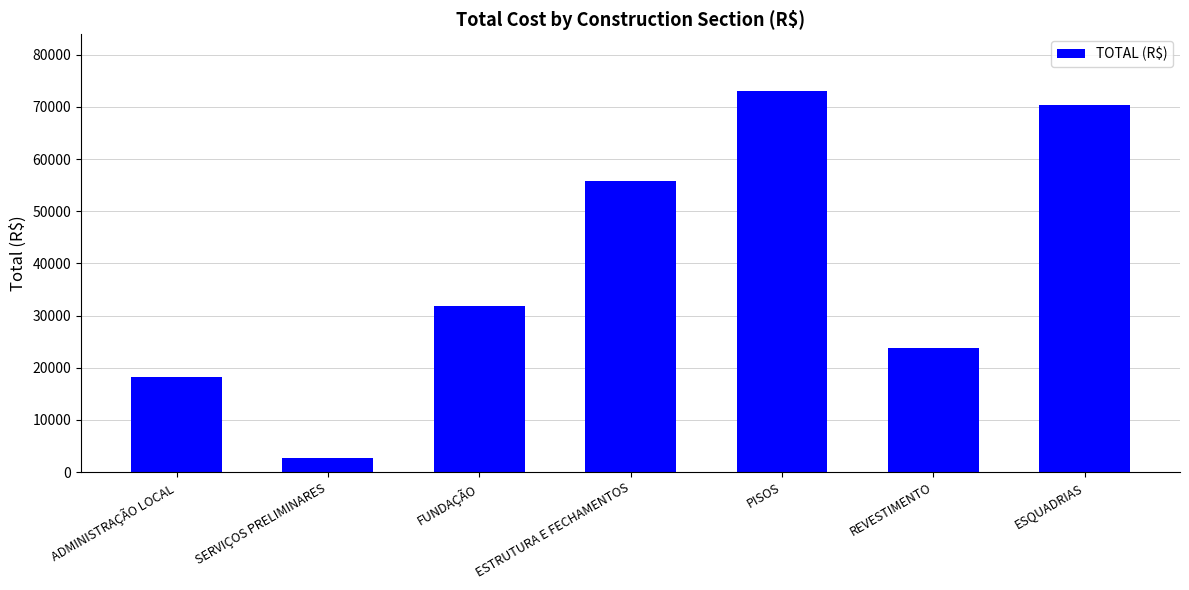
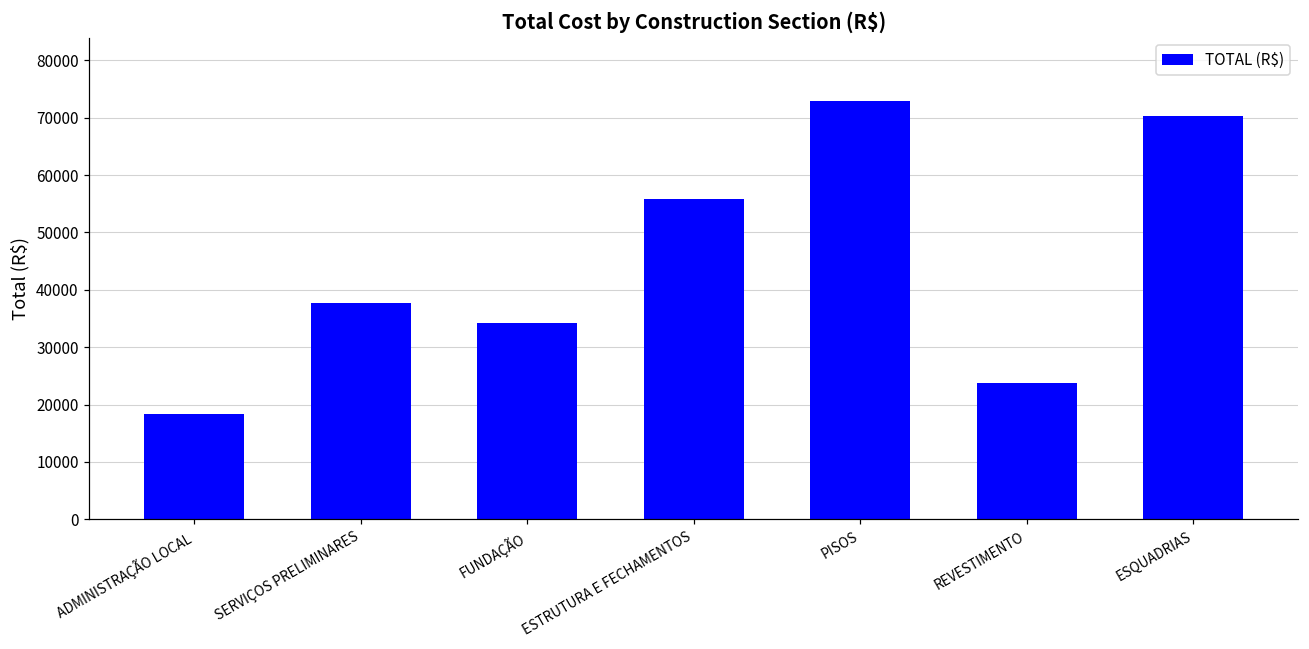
SERVIÇOS PRELIMINARES: 3000 -> 38000
FUNDAÇÃO: 32000 -> 34000
